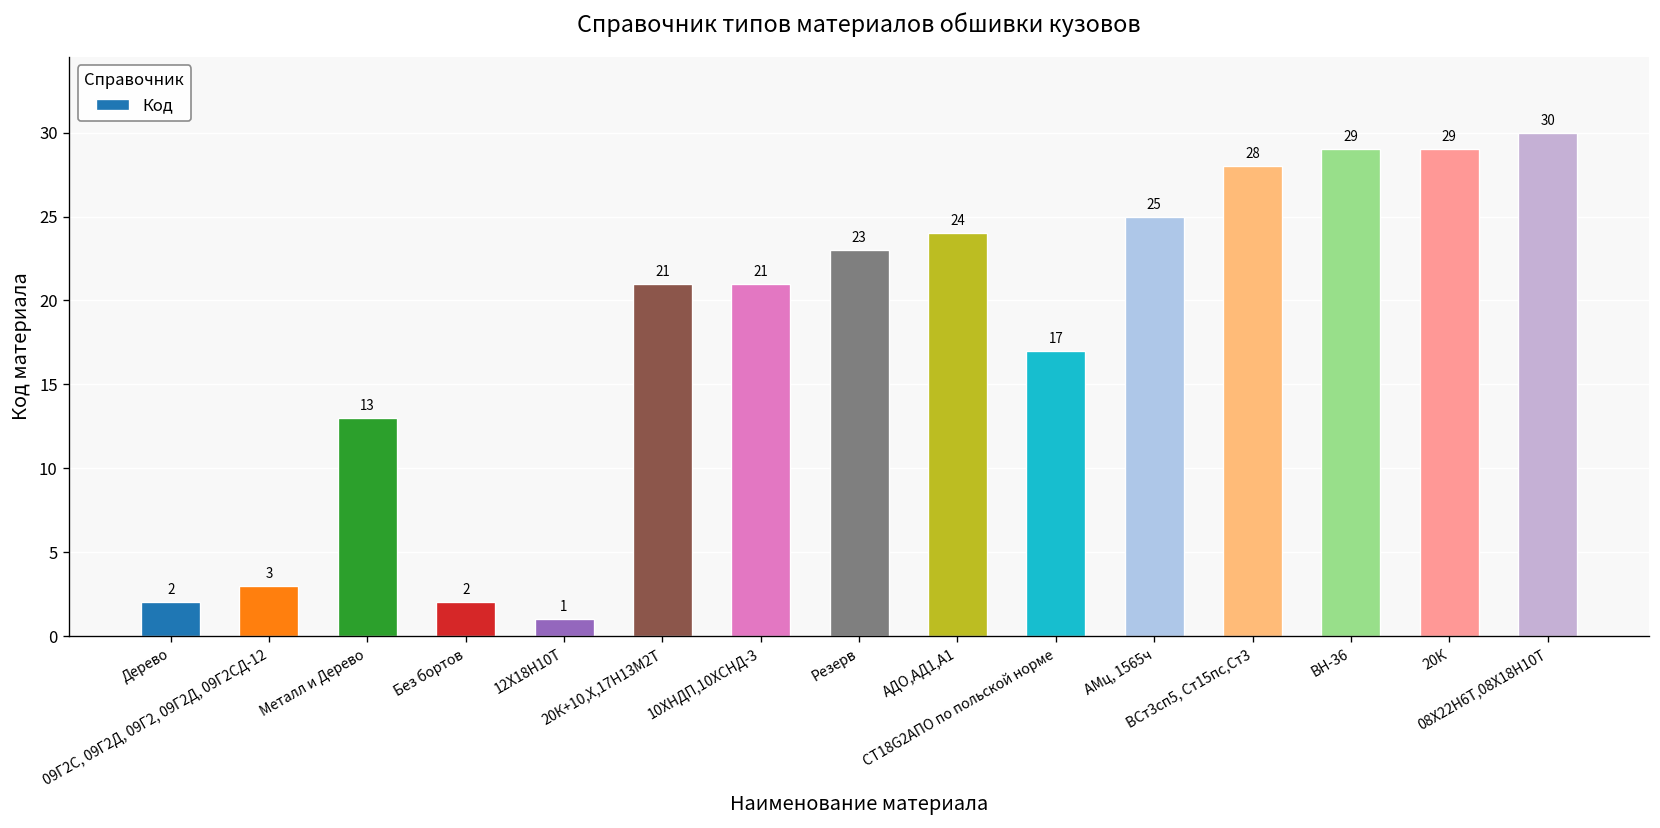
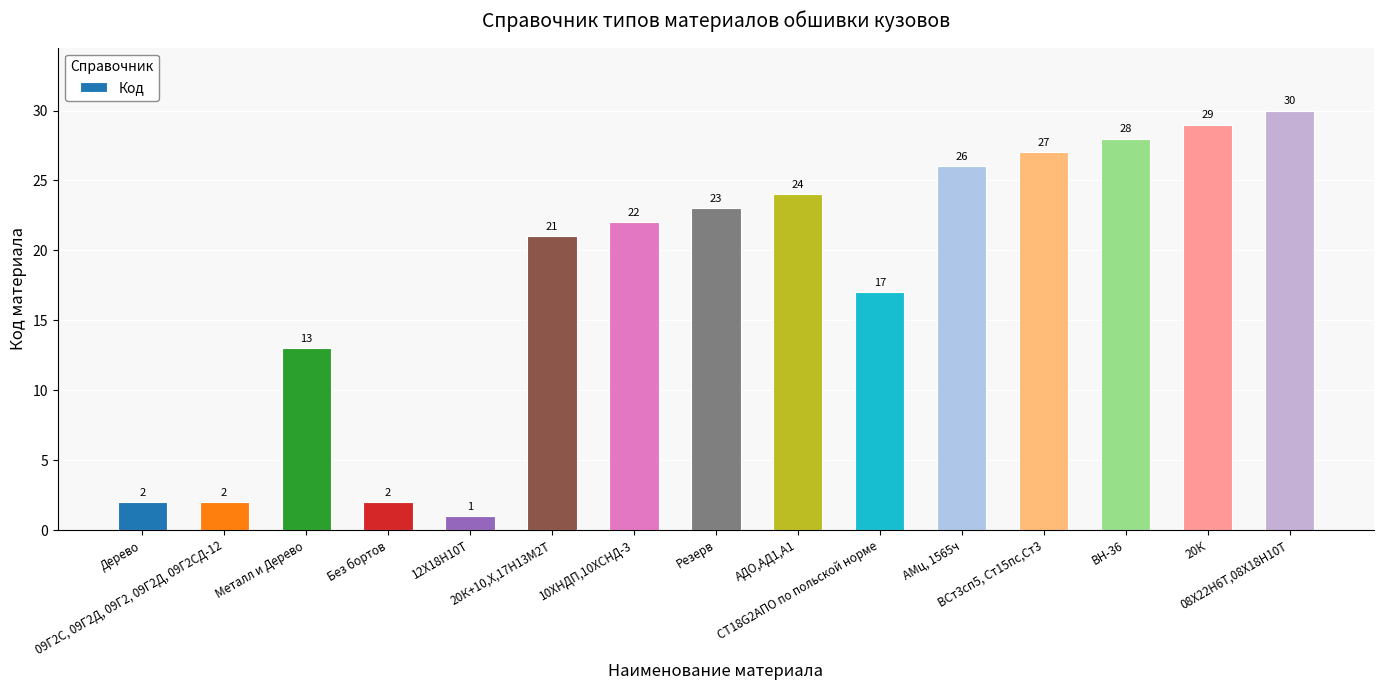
09Г2С, 09Г2Д, 09Г2, 09Г2Д, 09Г2СД-12: 3 -> 2
10ХНДП,10ХСНД-3: 21 -> 22
АМц, 1565ч: 25 -> 26
ВСт3сп5, Ст15пс,Ст3: 28 -> 27
ВН-36: 29 -> 28
